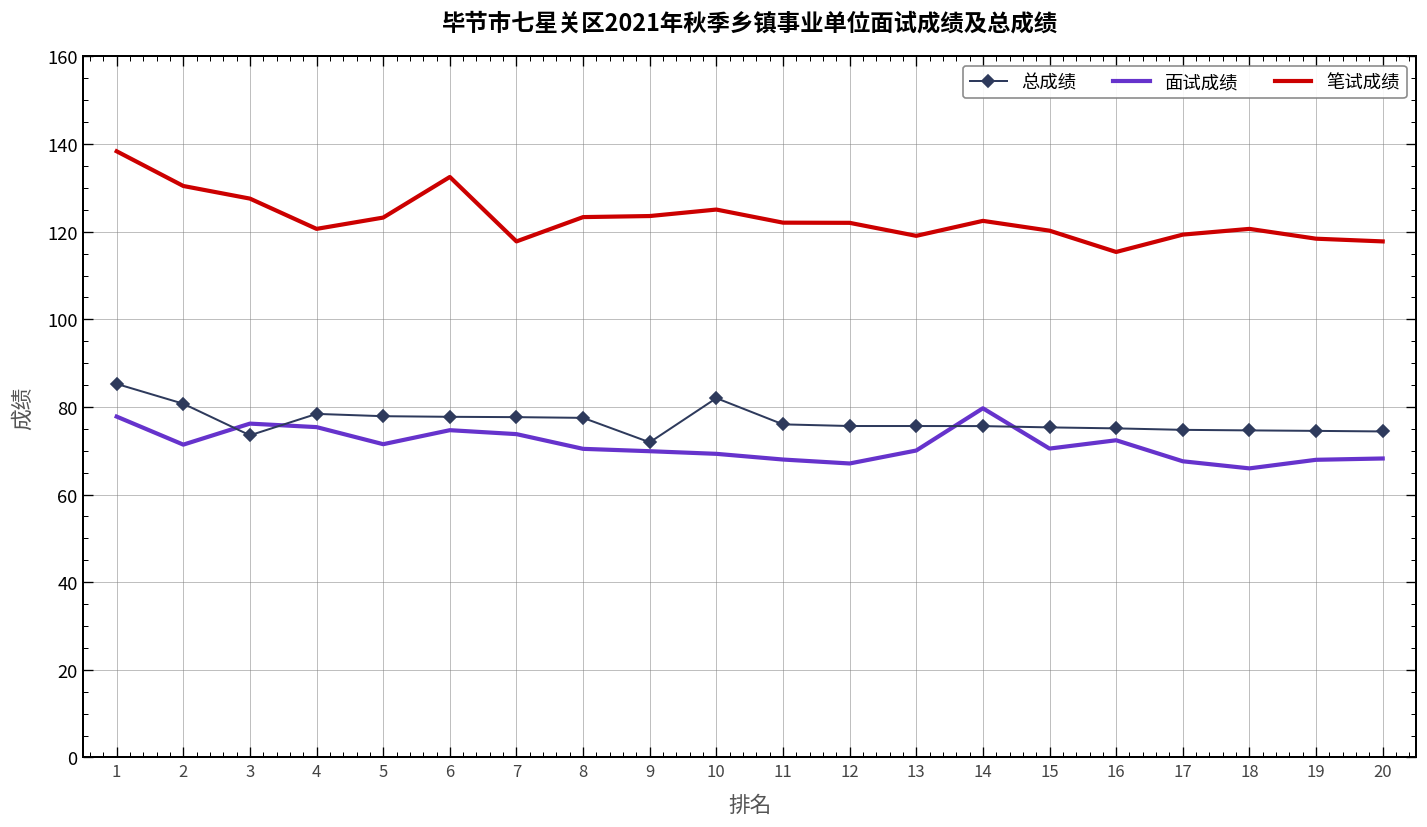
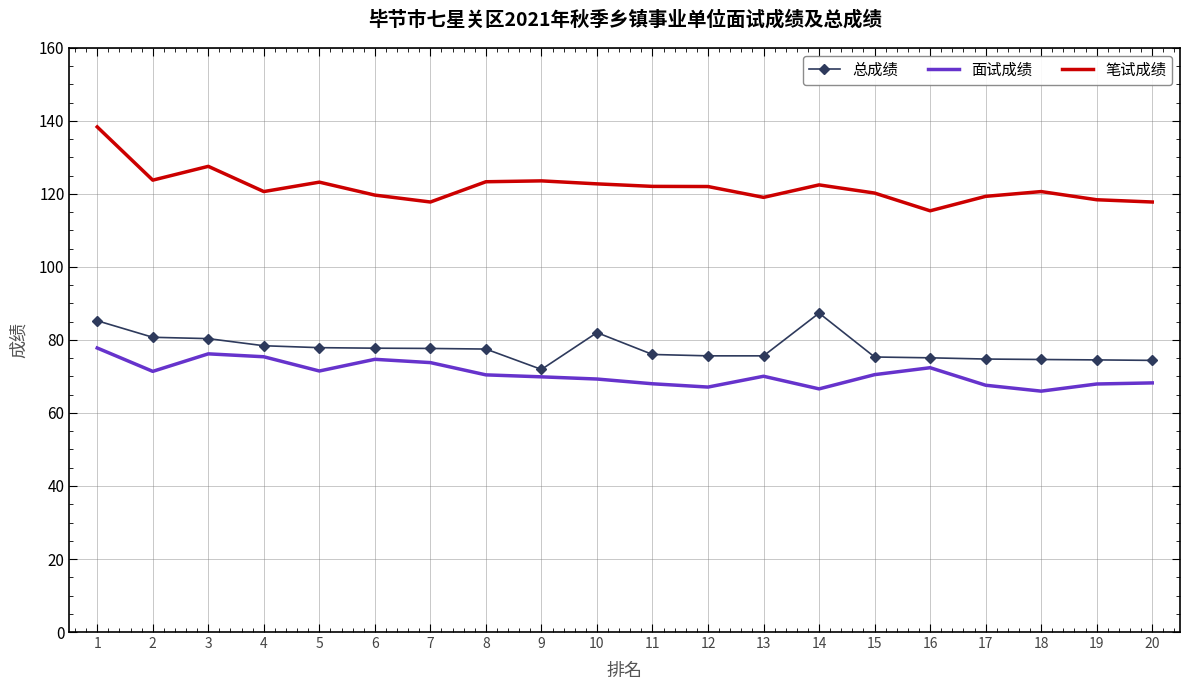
笔试成绩, 2: 130 -> 124
总成绩, 3: 74 -> 80
笔试成绩, 6: 133 -> 120
笔试成绩, 10: 125 -> 123
总成绩, 14: 76 -> 87
面试成绩, 14: 80 -> 67
